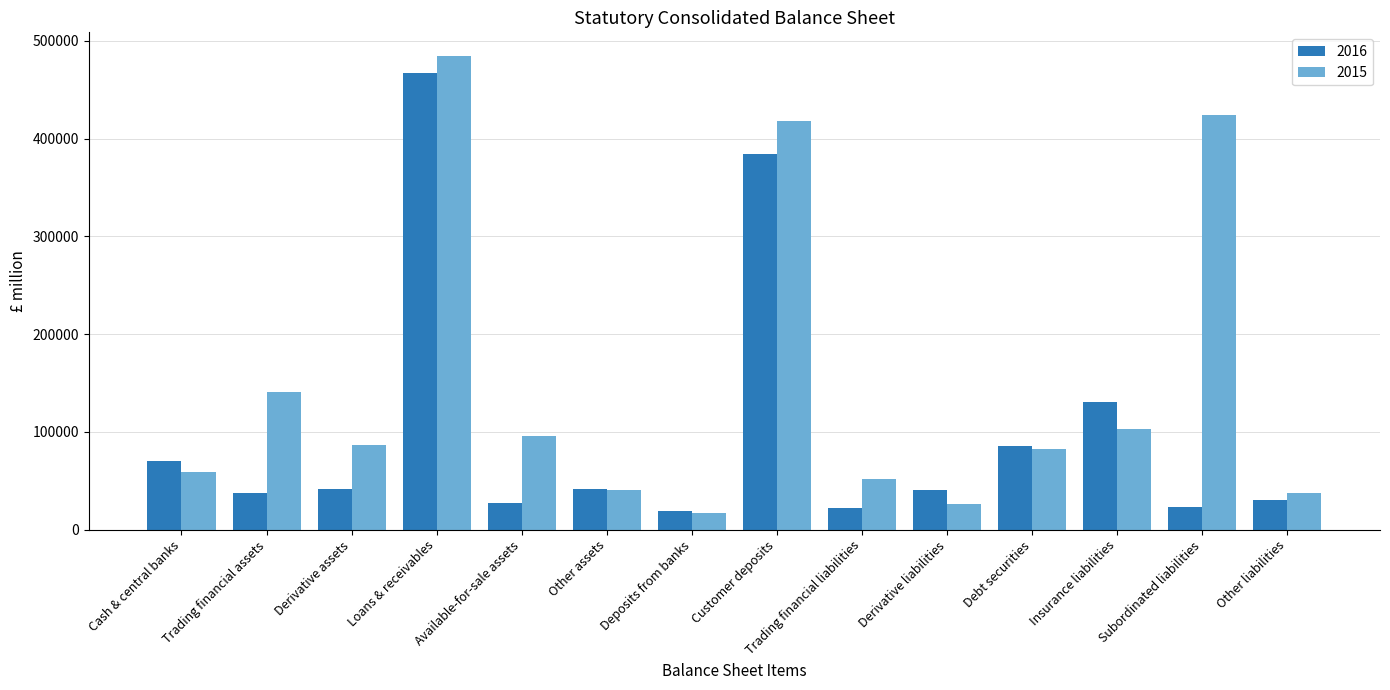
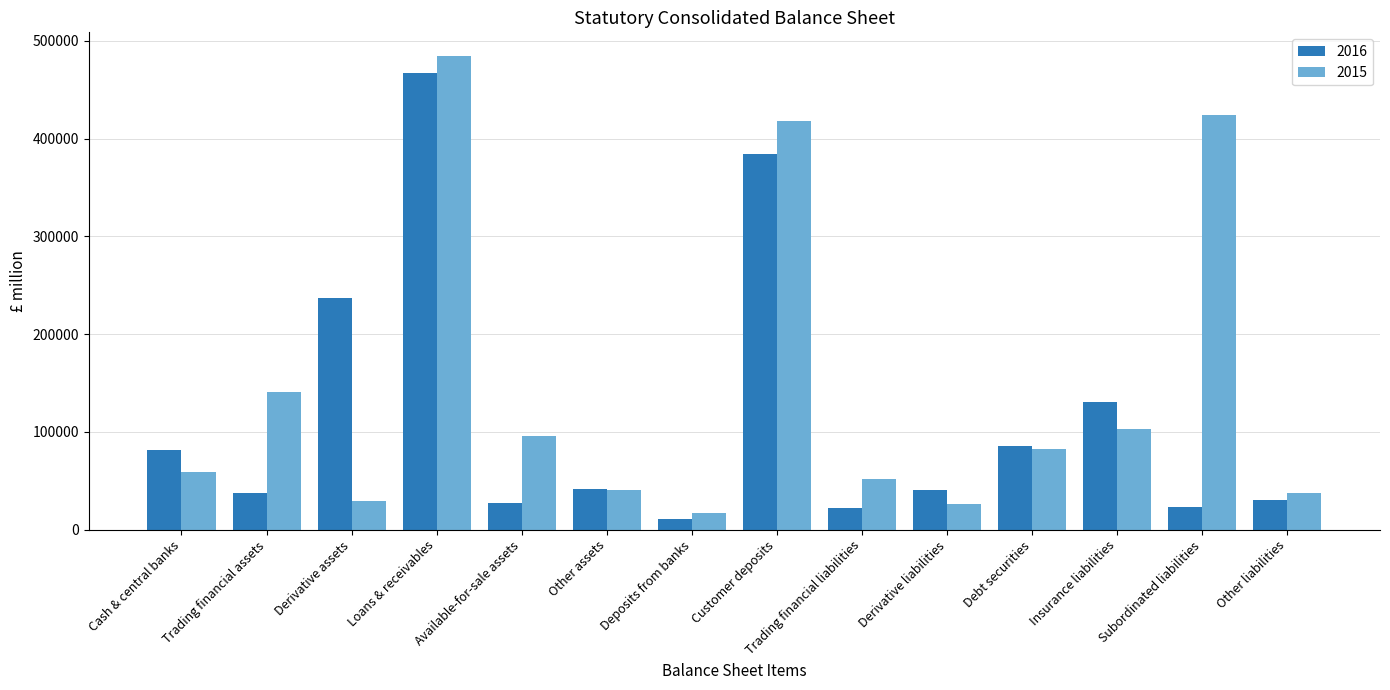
2016, Cash & central banks: 70000 -> 80000
2016, Derivative assets: 40000 -> 240000
2015, Derivative assets: 90000 -> 30000
2016, Deposits from banks: 20000 -> 10000
